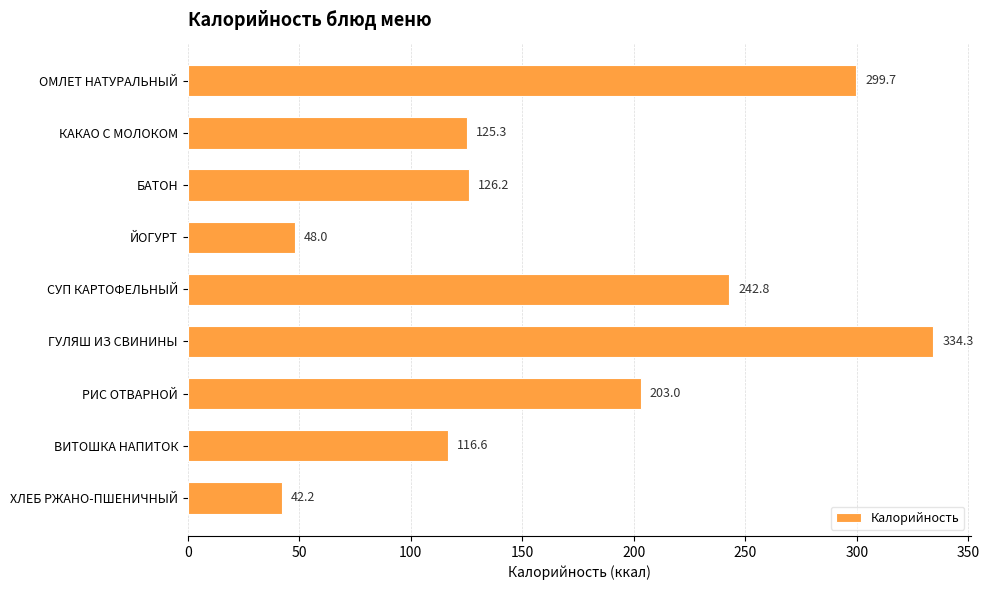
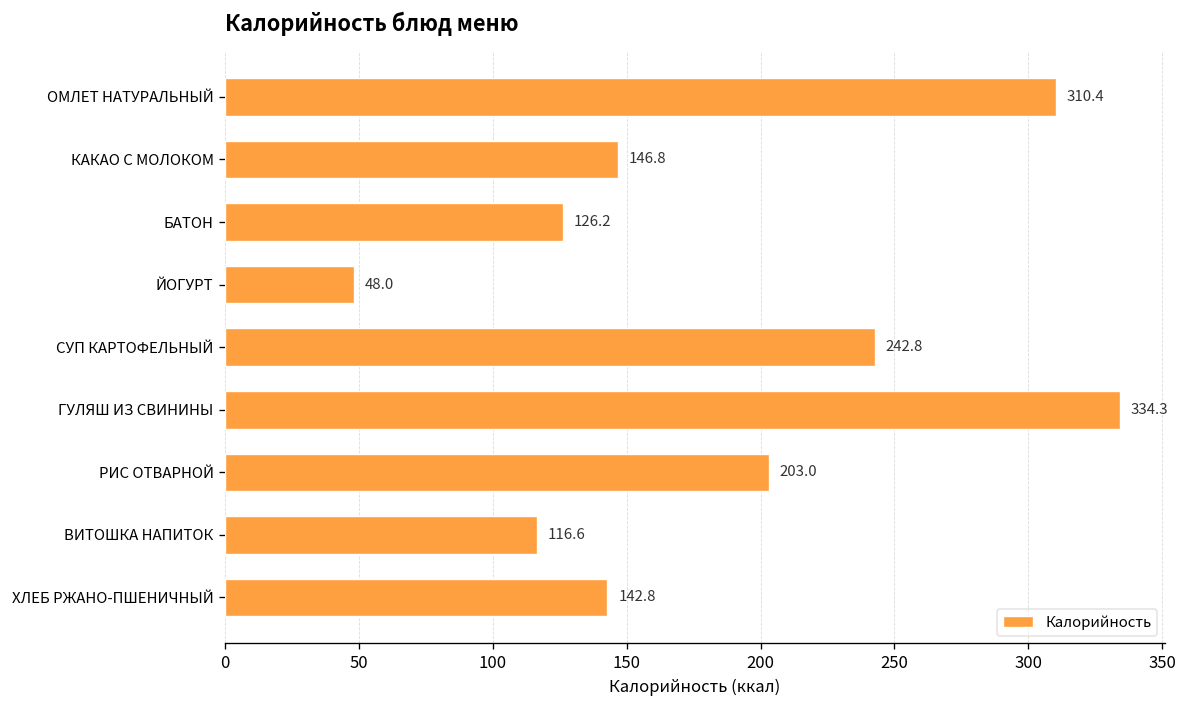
ОМЛЕТ НАТУРАЛЬНЫЙ: 299.7 -> 310.4
КАКАО С МОЛОКОМ: 125.3 -> 146.8
ХЛЕБ РЖАНО-ПШЕНИЧНЫЙ: 42.2 -> 142.8
